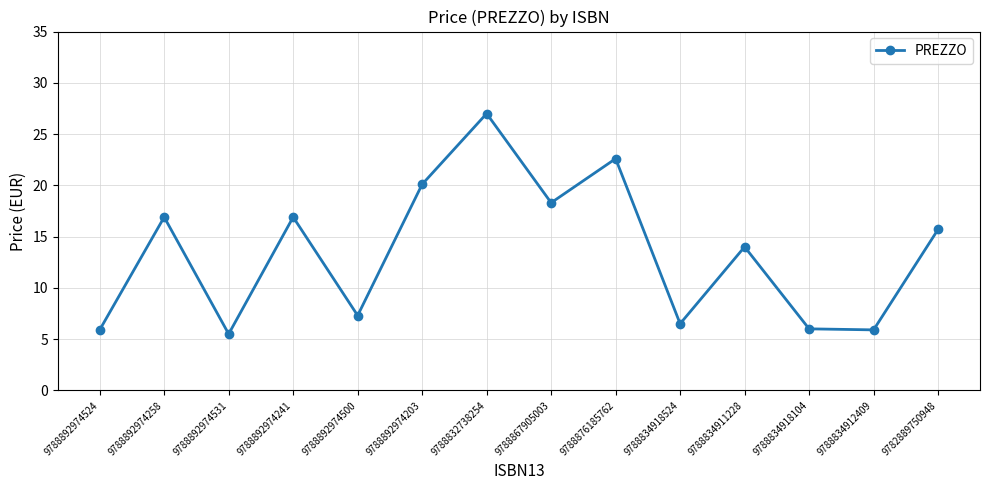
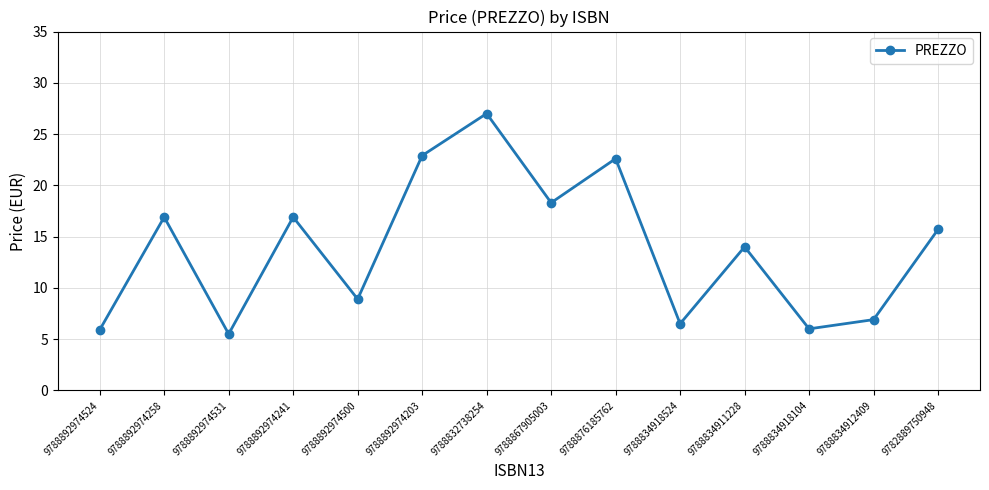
9788892974500: 7.3 -> 8.9
9788892974203: 20.1 -> 22.9
9788834912409: 5.9 -> 6.9
